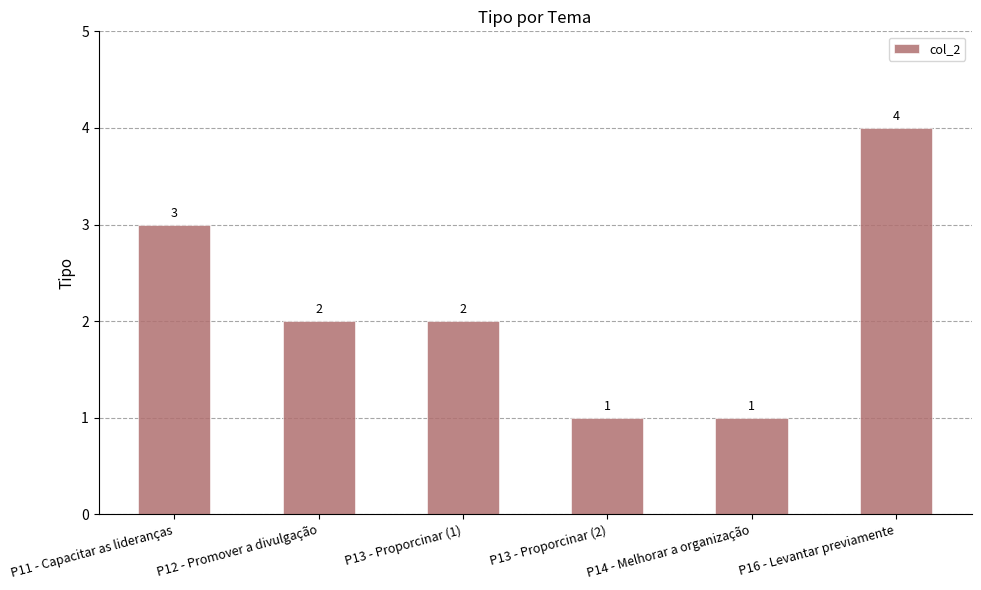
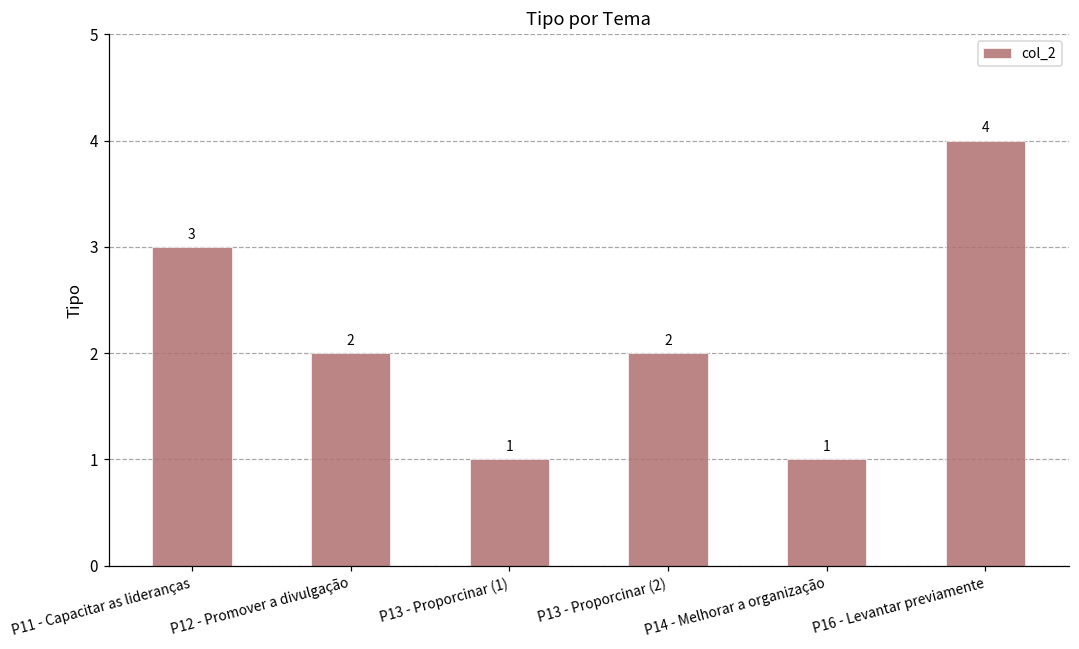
P13 - Proporcinar (1): 2 -> 1
P13 - Proporcinar (2): 1 -> 2
